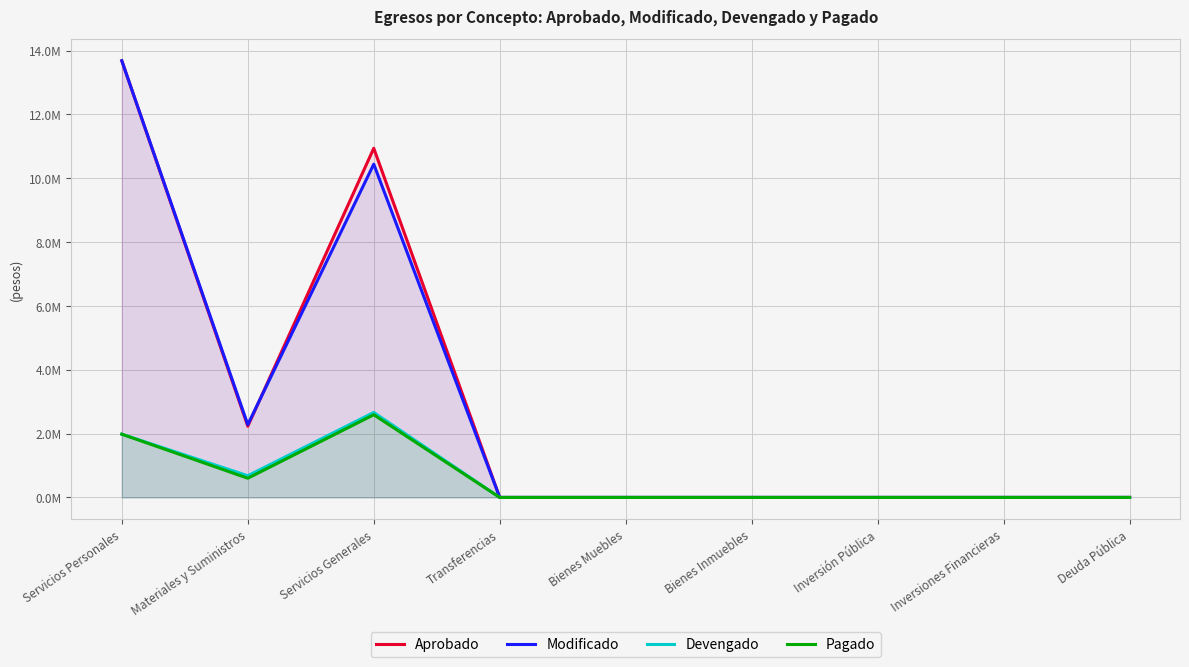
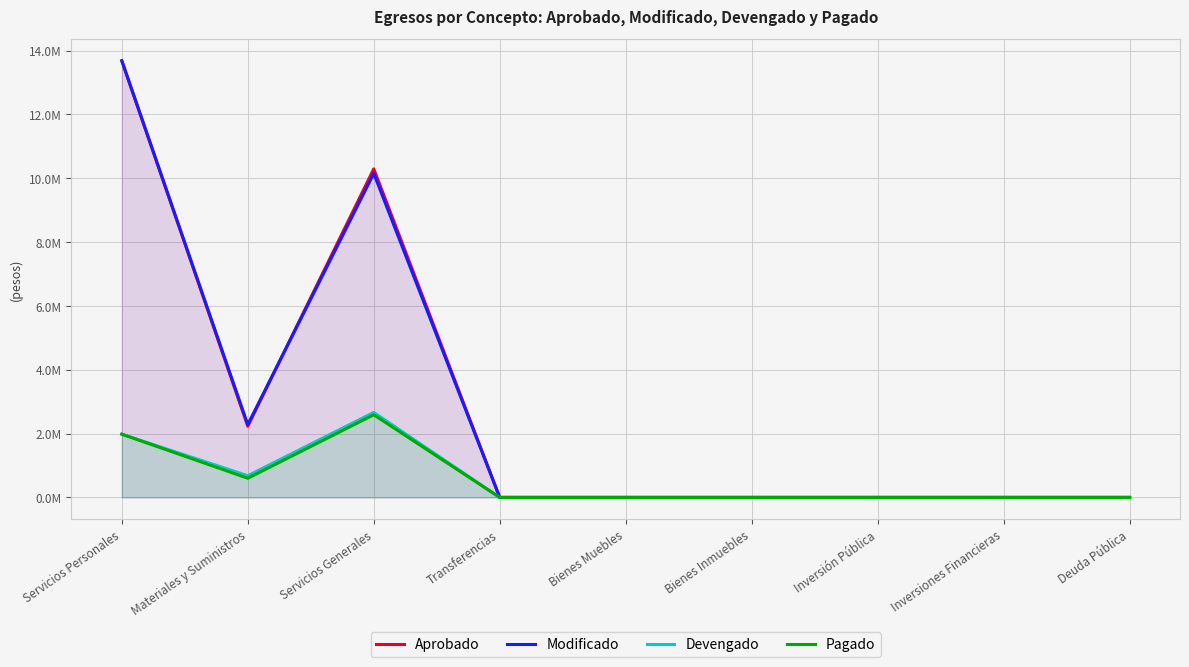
Aprobado, Servicios Generales: 10900000 -> 10300000
Modificado, Servicios Generales: 10400000 -> 10200000
